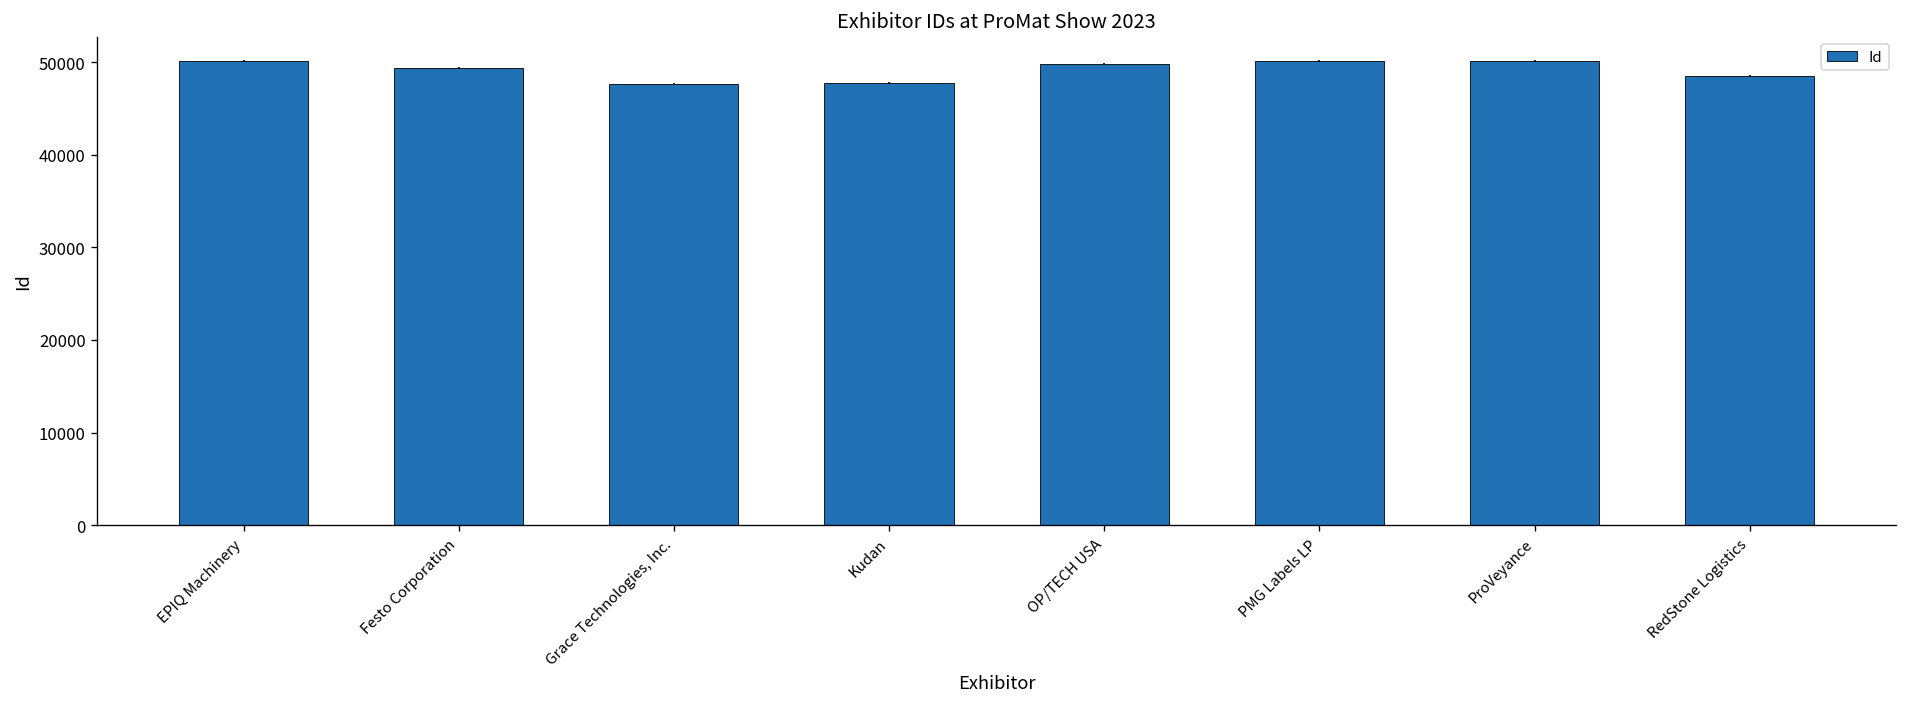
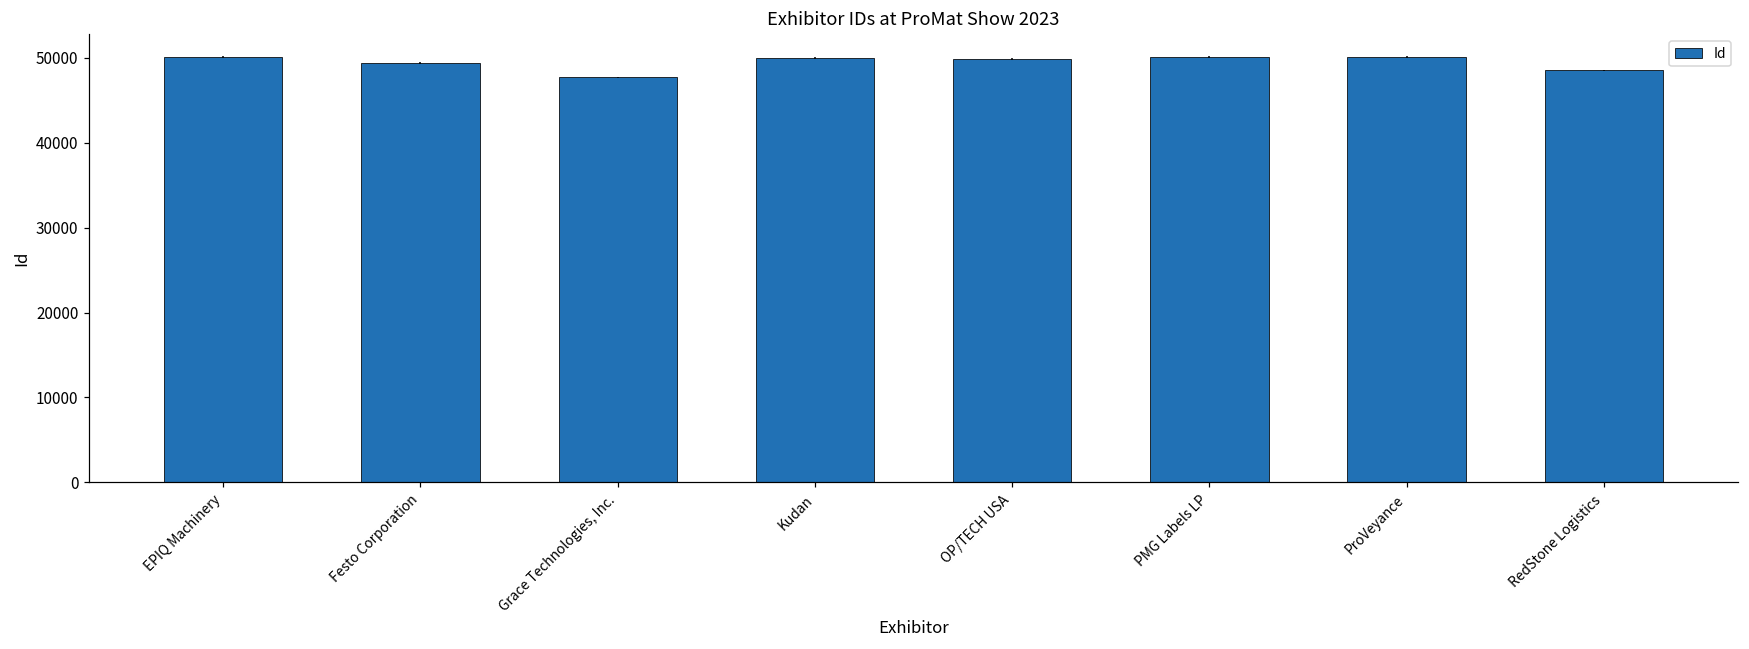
Kudan: 48000 -> 50000
